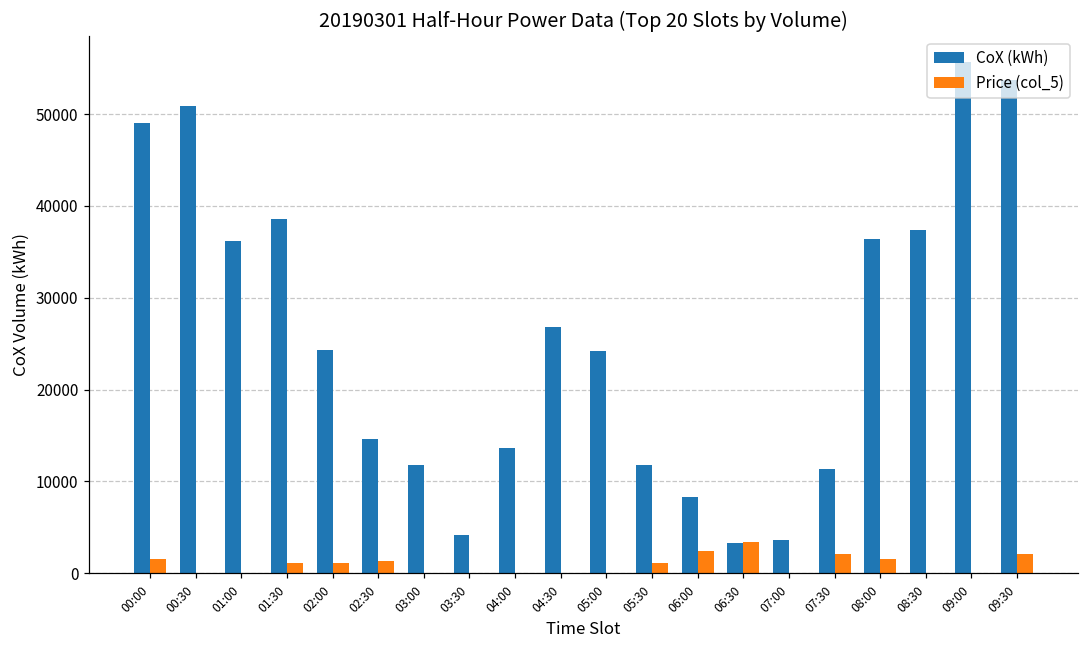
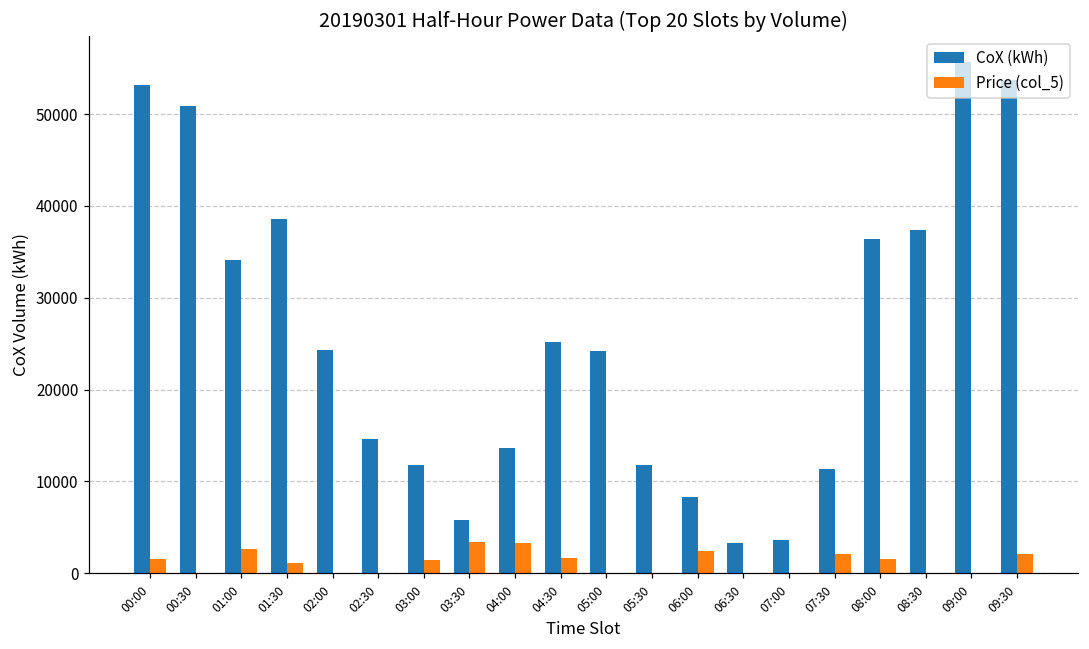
CoX (kWh), 00:00: 49000 -> 53000
CoX (kWh), 01:00: 36000 -> 34000
Price (col_5), 01:00: 0 -> 3000
Price (col_5), 02:00: 1000 -> 0
Price (col_5), 02:30: 1000 -> 0
Price (col_5), 03:00: 0 -> 1000
CoX (kWh), 03:30: 4000 -> 6000
Price (col_5), 03:30: 0 -> 3000
Price (col_5), 04:00: 0 -> 3000
CoX (kWh), 04:30: 27000 -> 25000
Price (col_5), 04:30: 0 -> 2000
Price (col_5), 05:30: 1000 -> 0
Price (col_5), 06:30: 3000 -> 0
